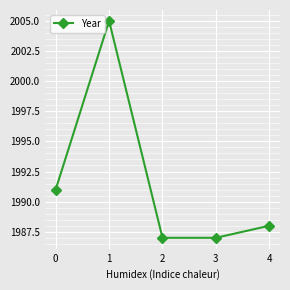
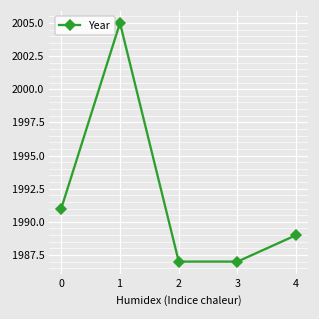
4: 1988 -> 1989
